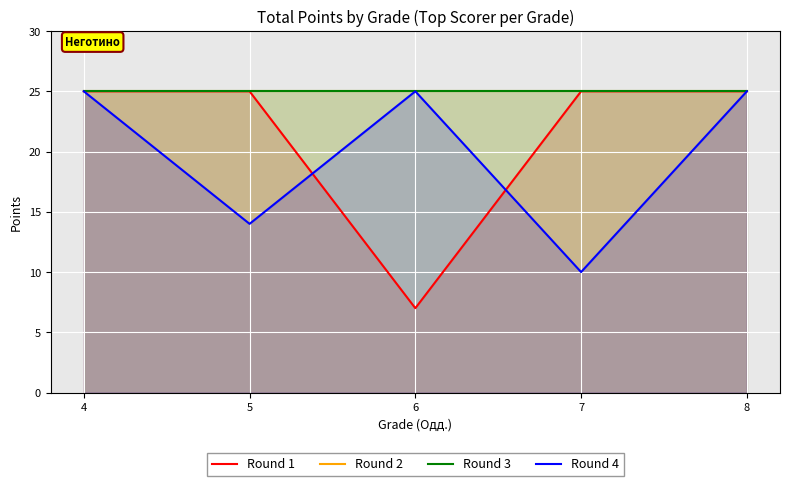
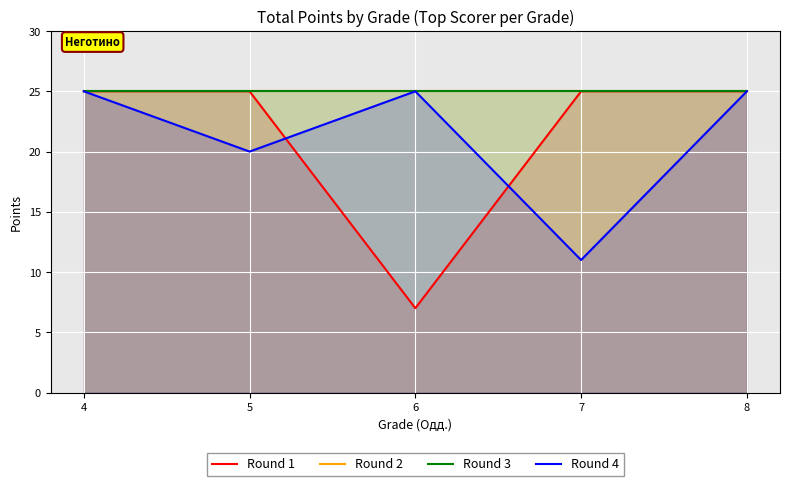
Round 4, 5: 14 -> 20
Round 4, 7: 10 -> 11
